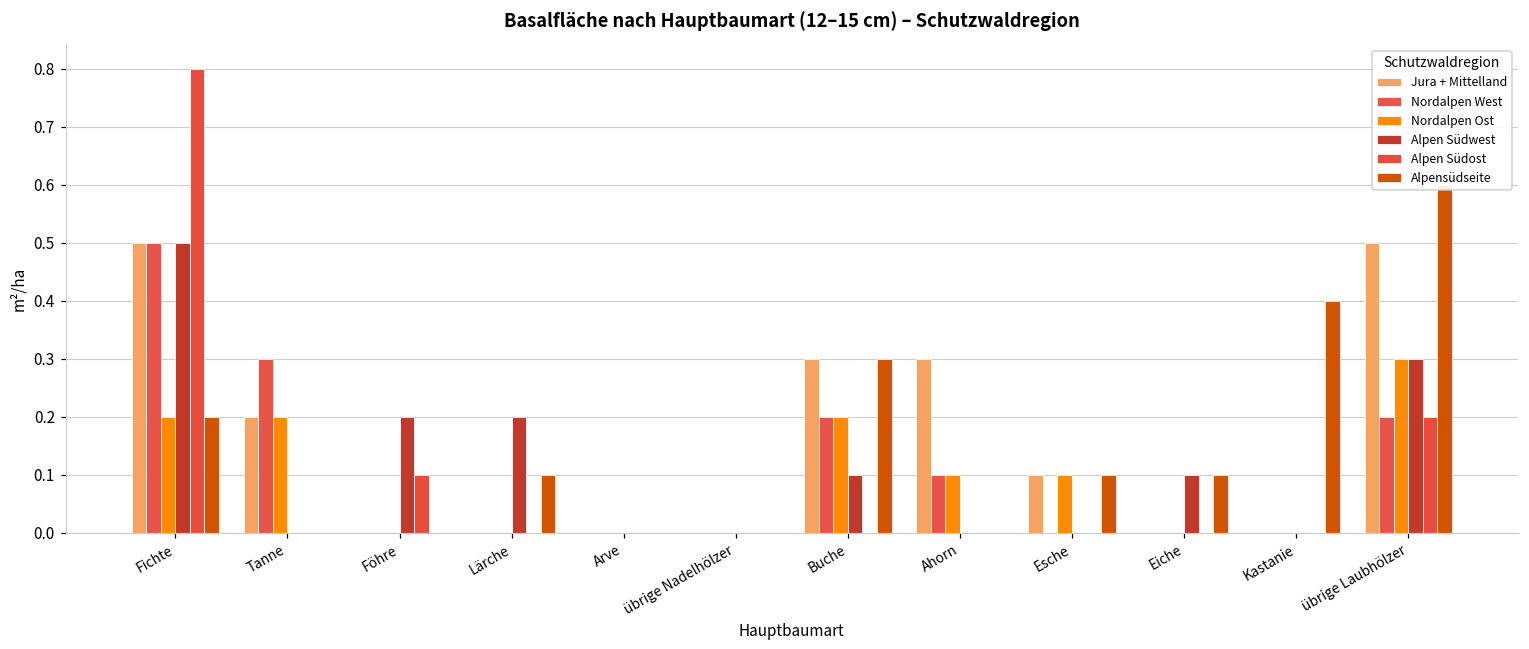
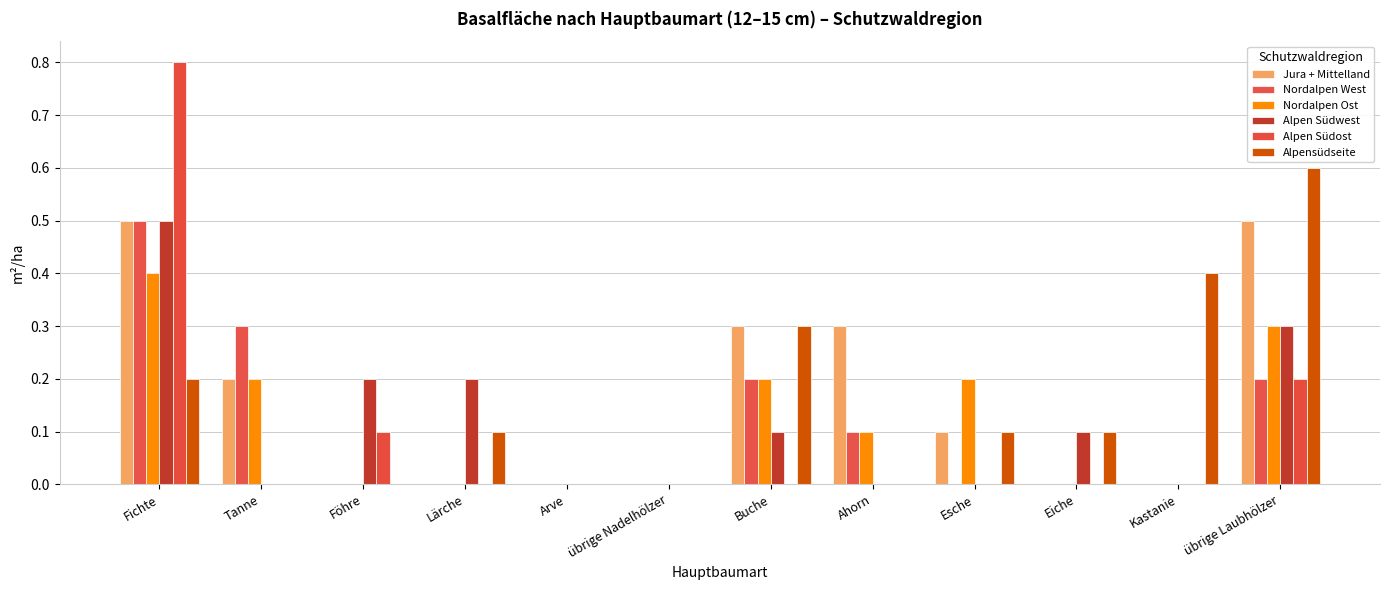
Nordalpen Ost, Fichte: 0.2 -> 0.4
Nordalpen Ost, Esche: 0.1 -> 0.2
